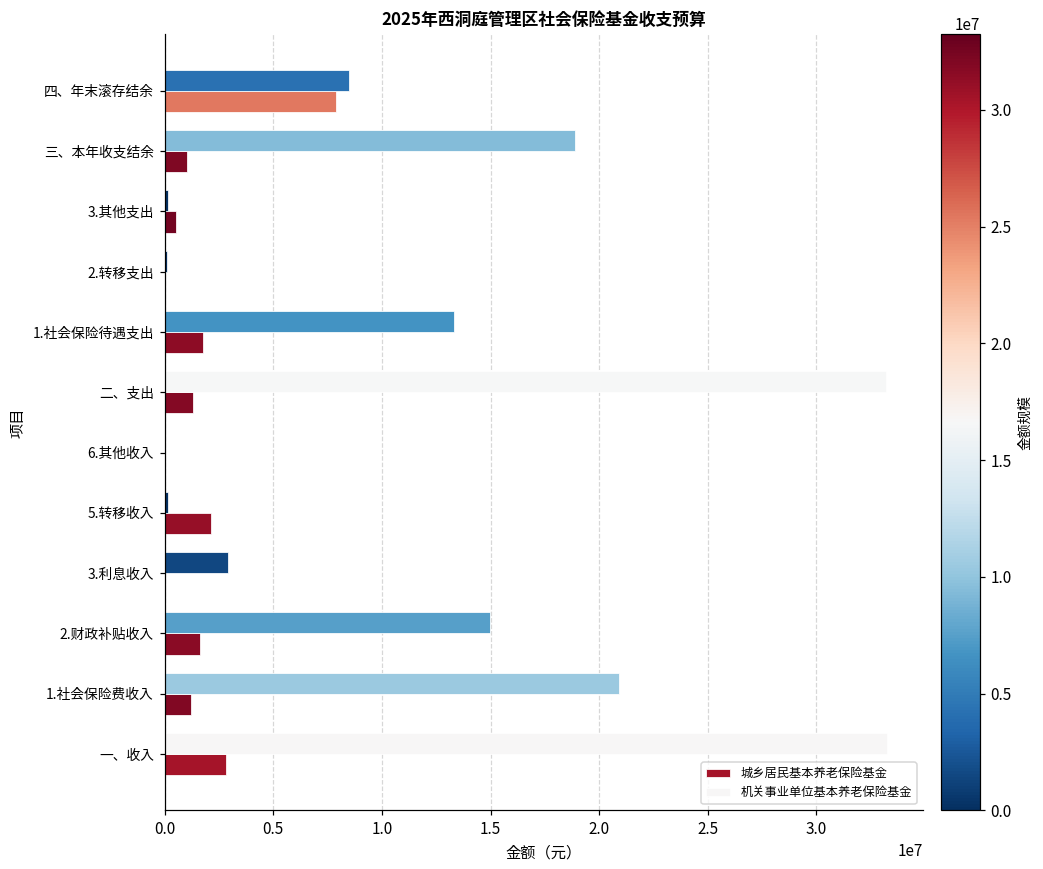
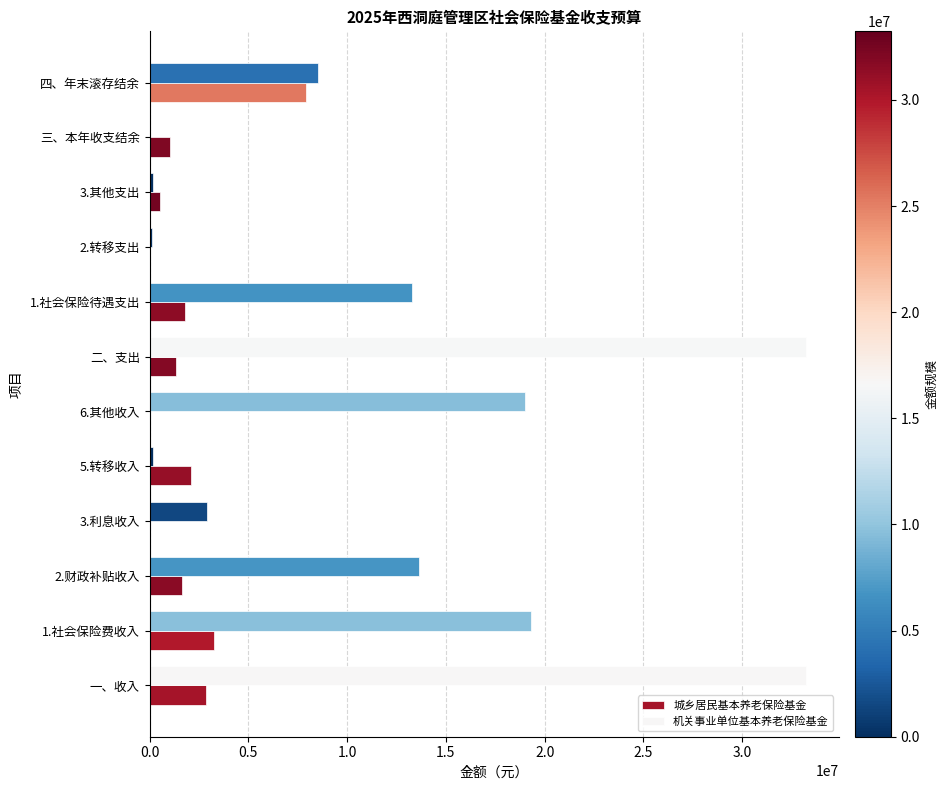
机关事业单位基本养老保险基金, 三、本年收支结余: 18900000 -> 0
机关事业单位基本养老保险基金, 6.其他收入: 0 -> 19000000
机关事业单位基本养老保险基金, 2.财政补贴收入: 15000000 -> 13700000
机关事业单位基本养老保险基金, 1.社会保险费收入: 20900000 -> 19300000
城乡居民基本养老保险基金, 1.社会保险费收入: 1200000 -> 3300000
